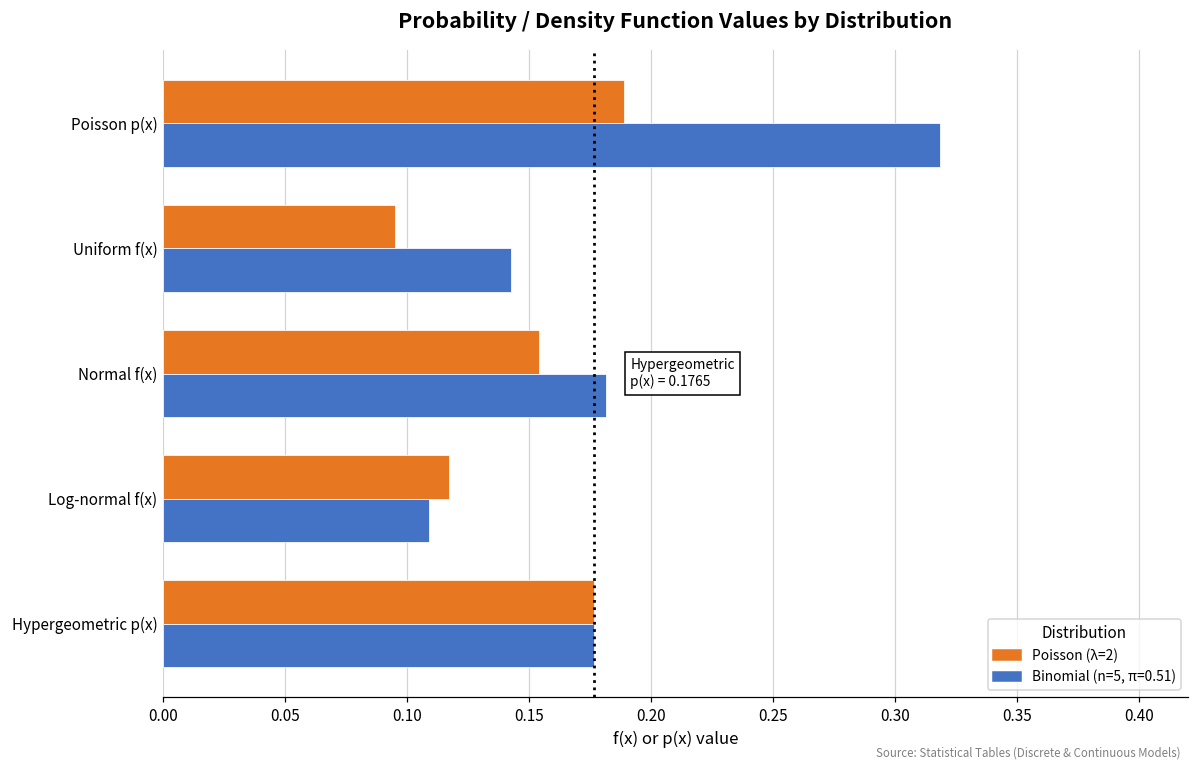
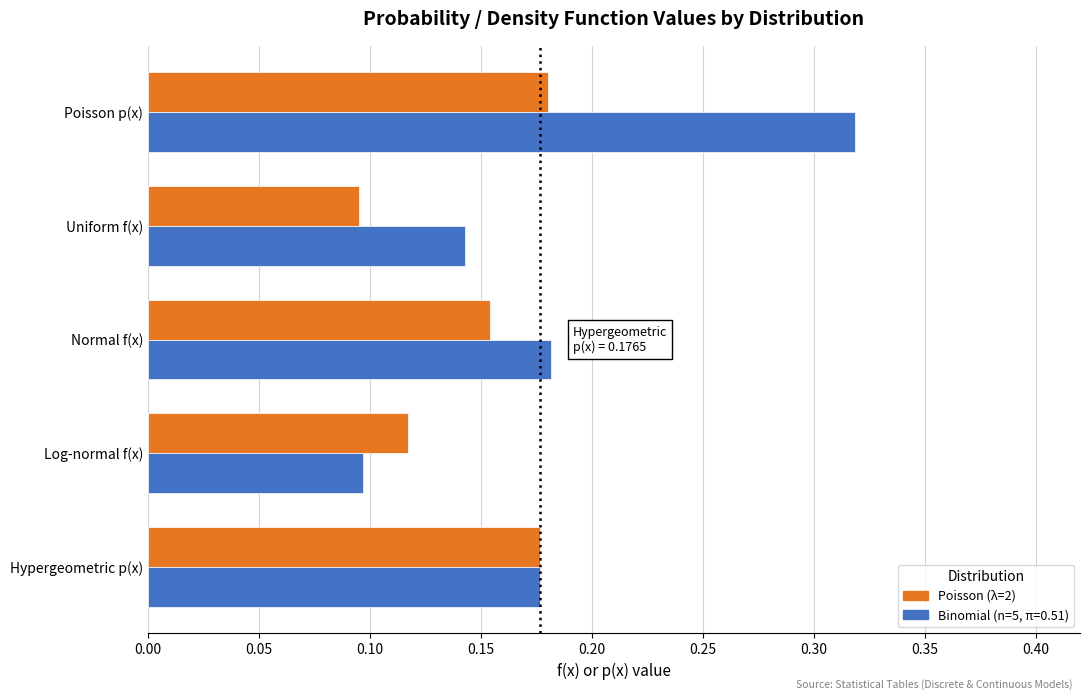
Poisson (λ=2), Poisson p(x): 0.189 -> 0.180
Binomial (n=5, π=0.51), Log-normal f(x): 0.109 -> 0.097
